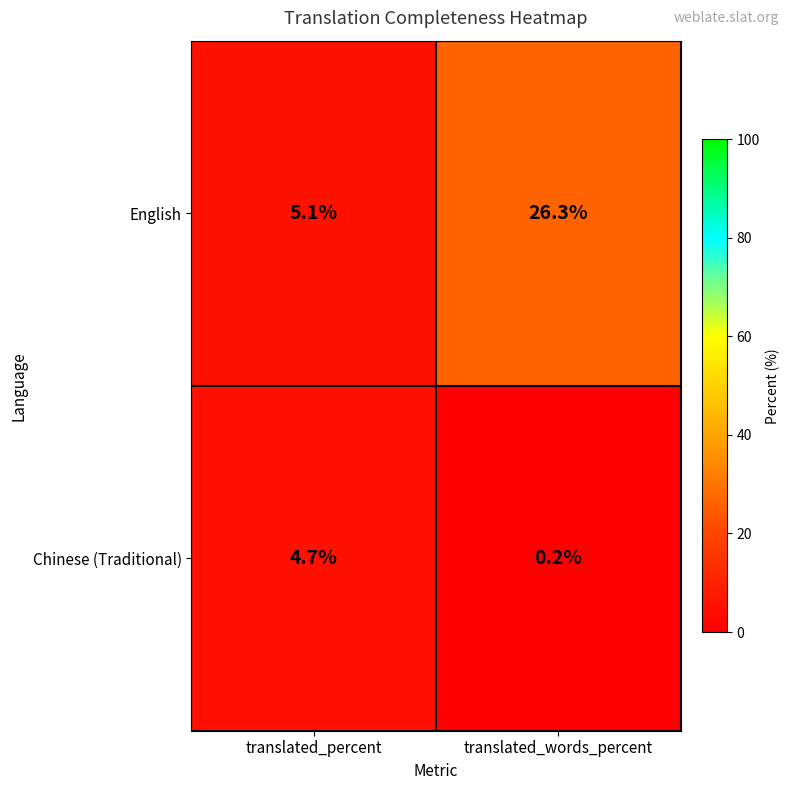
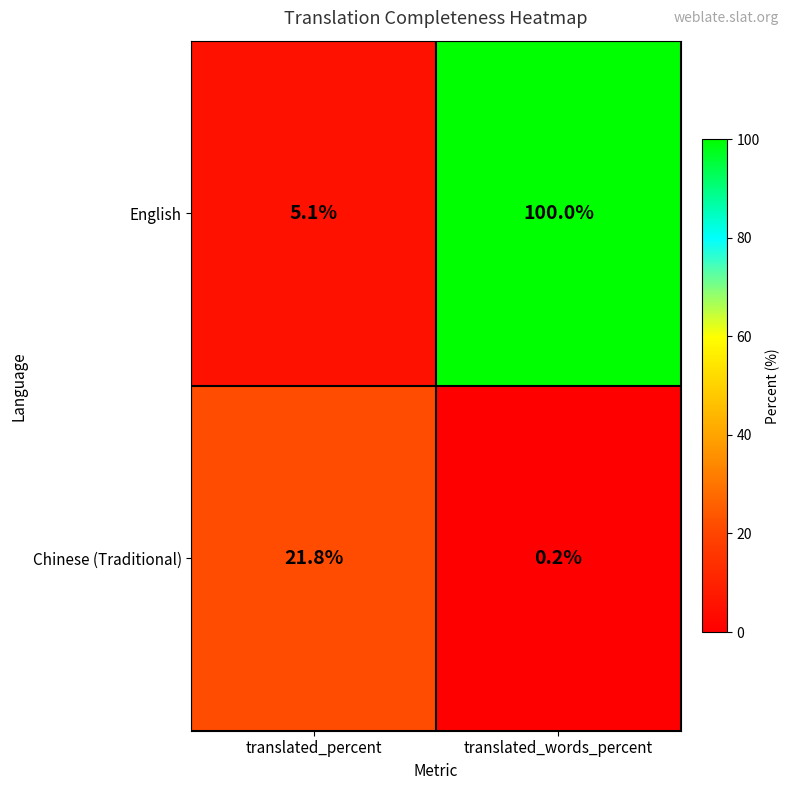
English, translated_words_percent: 26.3% -> 100.0%
Chinese (Traditional), translated_percent: 4.7% -> 21.8%
